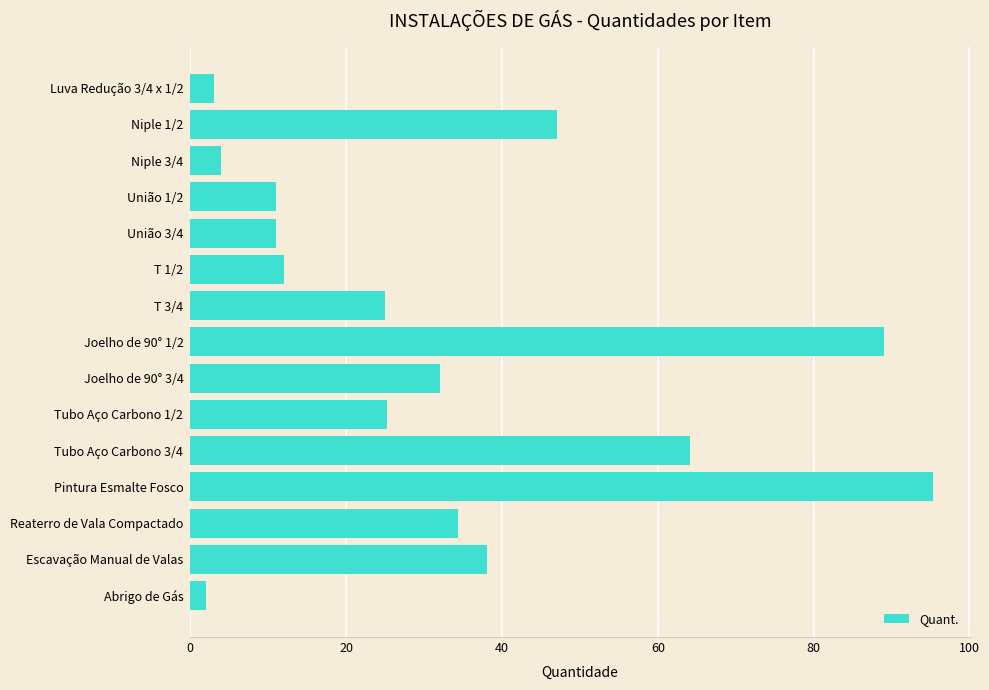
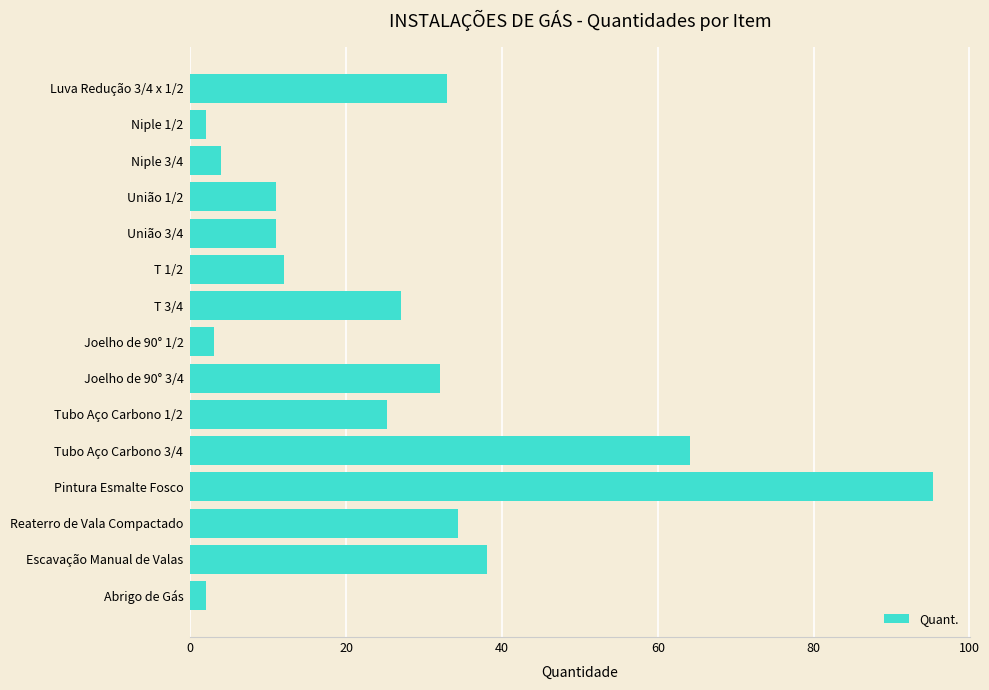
Luva Redução 3/4 x 1/2: 3 -> 33
Niple 1/2: 47 -> 2
T 3/4: 25 -> 27
Joelho de 90° 1/2: 89 -> 3
